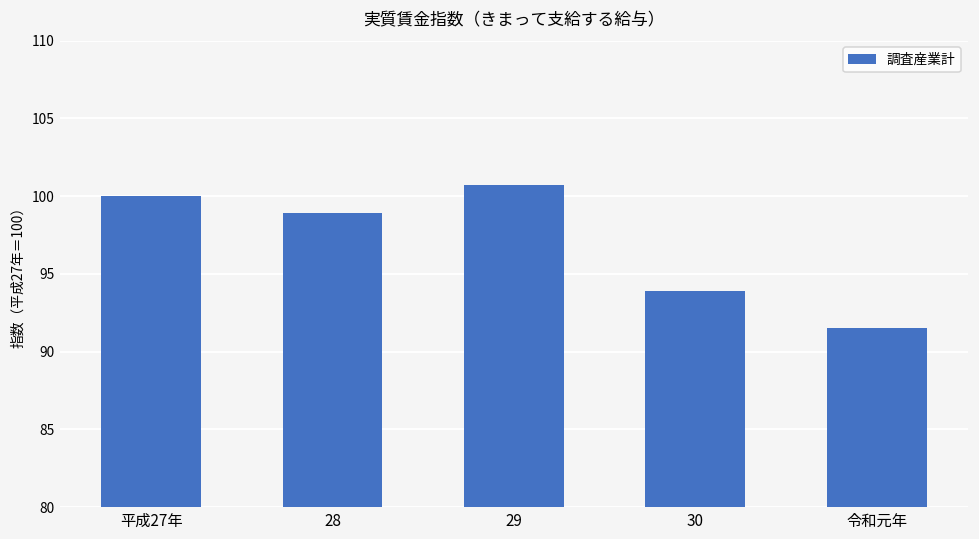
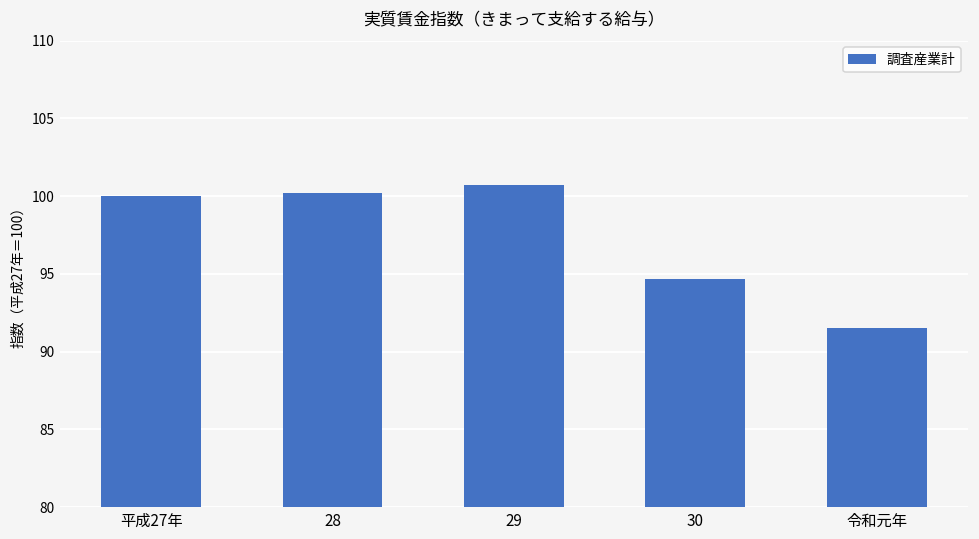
28: 98.9 -> 100.2
30: 93.9 -> 94.7
